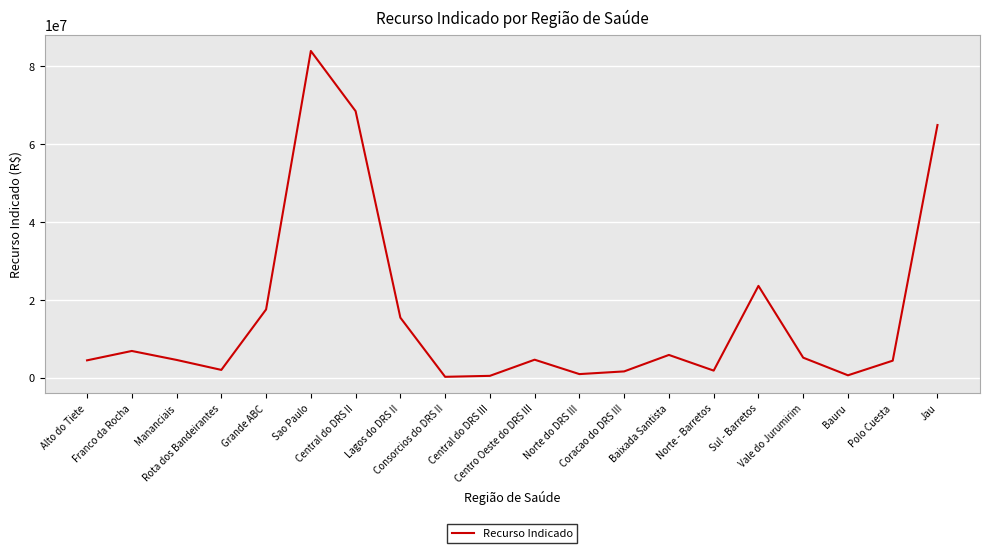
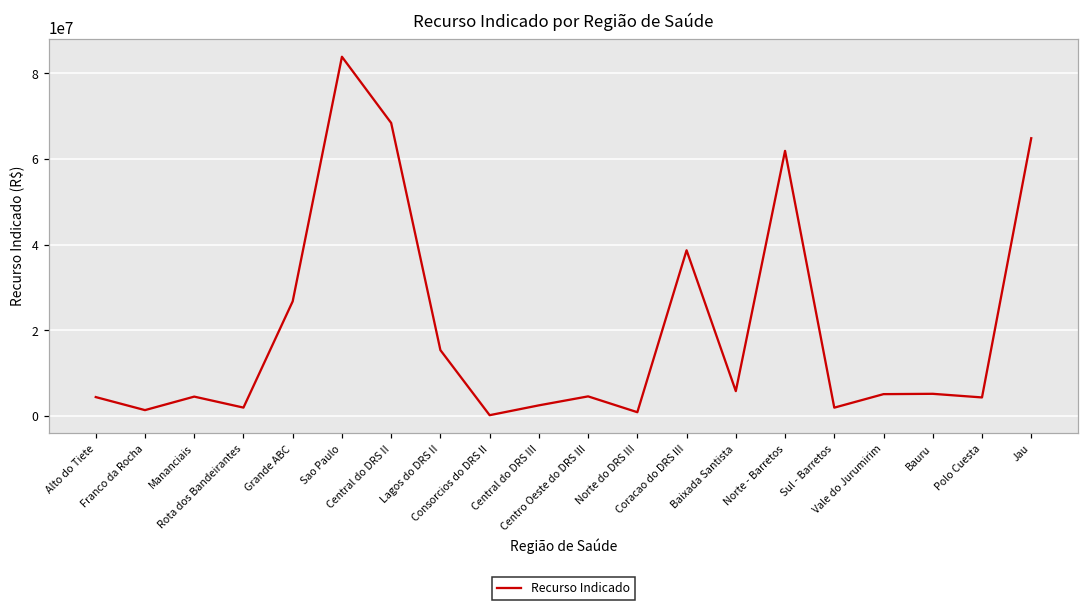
Franco da Rocha: 7000000 -> 1000000
Grande ABC: 18000000 -> 27000000
Central do DRS III: 0 -> 3000000
Coracao do DRS III: 2000000 -> 39000000
Norte - Barretos: 2000000 -> 62000000
Sul - Barretos: 24000000 -> 2000000
Bauru: 1000000 -> 5000000
